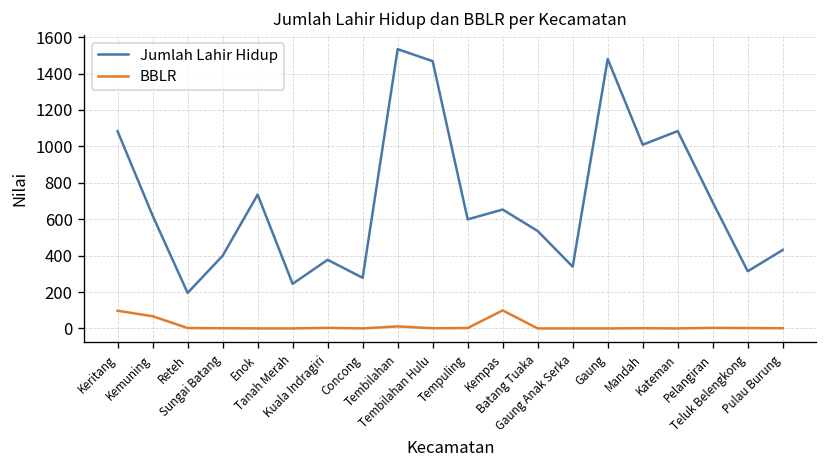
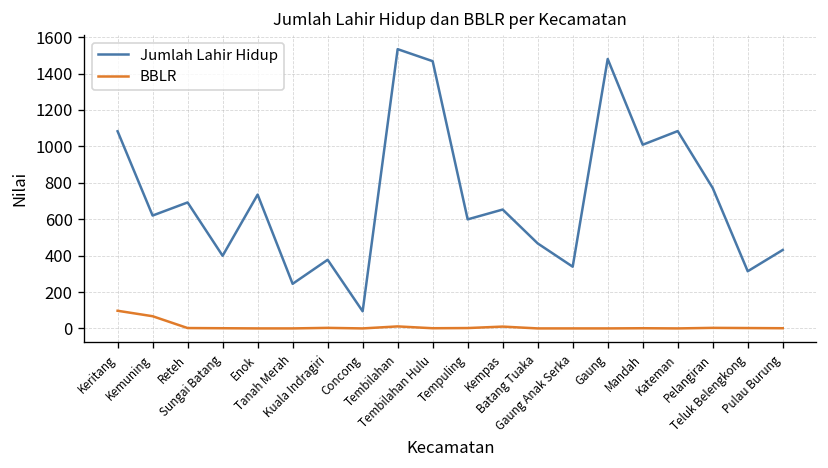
Jumlah Lahir Hidup, Reteh: 200 -> 690
Jumlah Lahir Hidup, Concong: 280 -> 90
BBLR, Kempas: 100 -> 10
Jumlah Lahir Hidup, Batang Tuaka: 540 -> 470
Jumlah Lahir Hidup, Pelangiran: 690 -> 770
